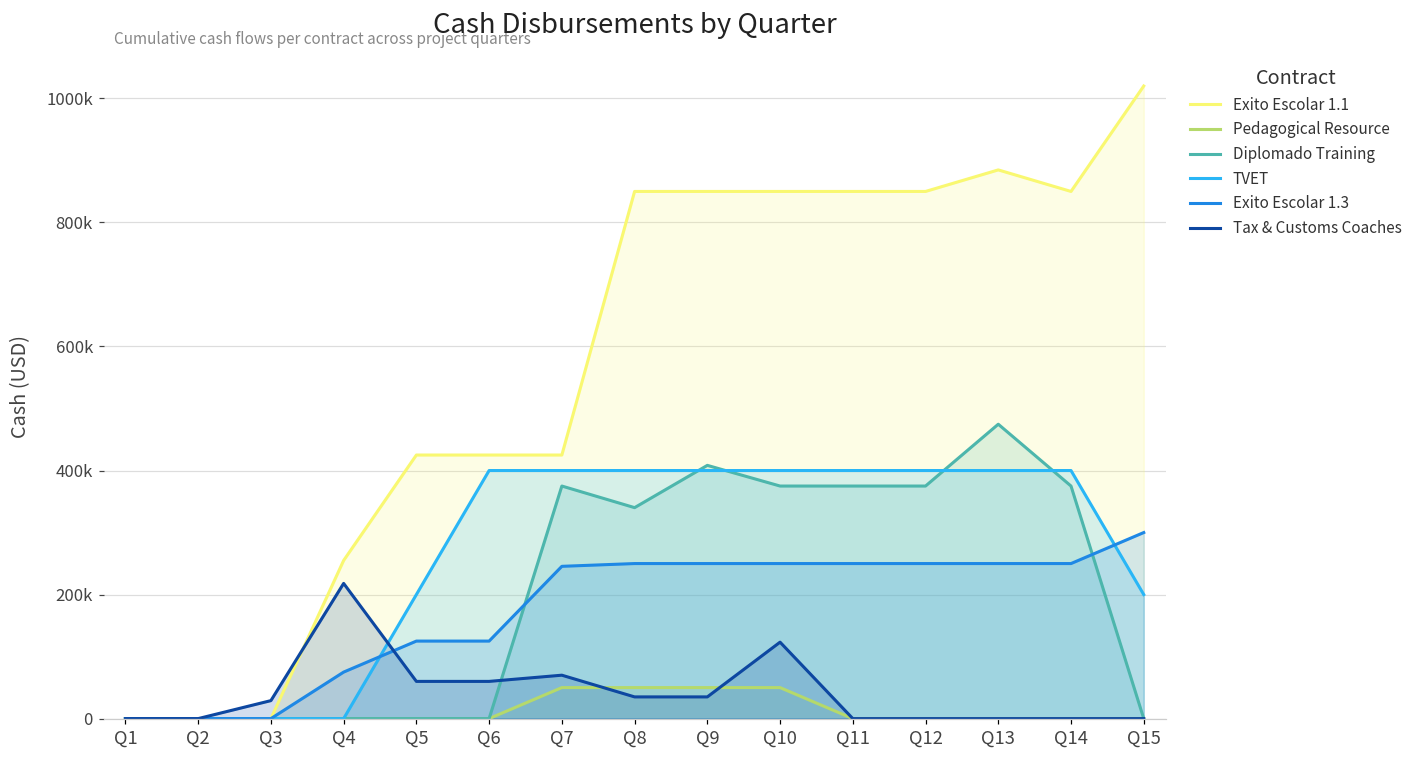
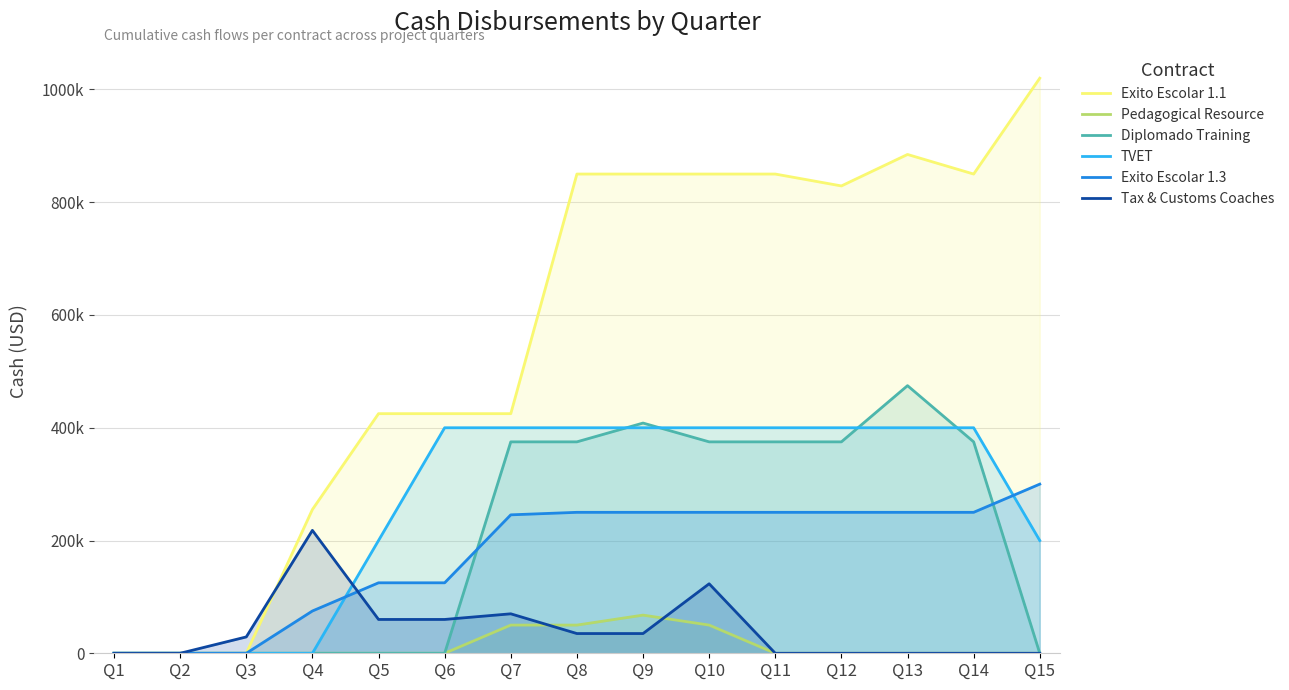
Diplomado Training, Q8: 340000 -> 380000
Pedagogical Resource, Q9: 50000 -> 70000
Exito Escolar 1.1, Q12: 850000 -> 830000
